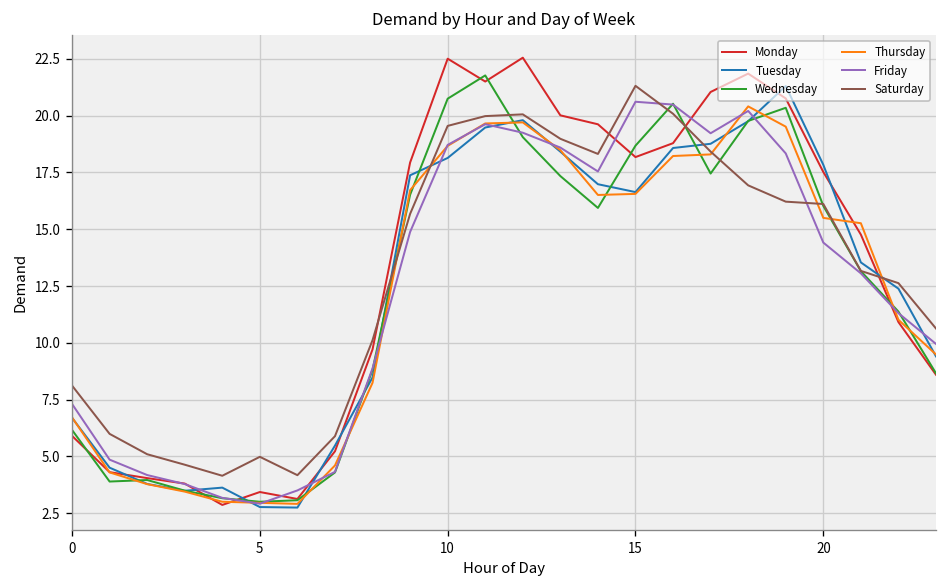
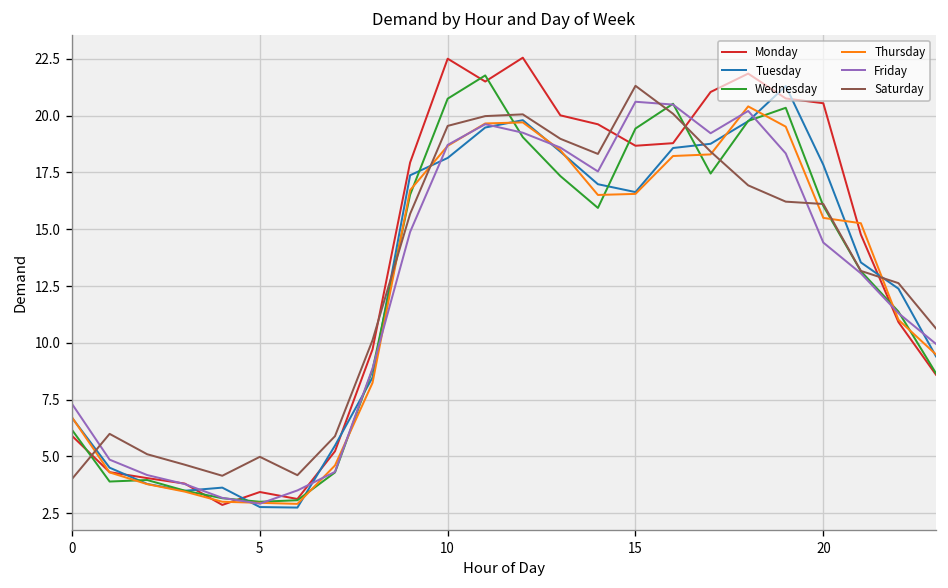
Saturday, 0: 8.1 -> 4.0
Monday, 15: 18.2 -> 18.7
Wednesday, 15: 18.7 -> 19.4
Monday, 20: 17.5 -> 20.5
